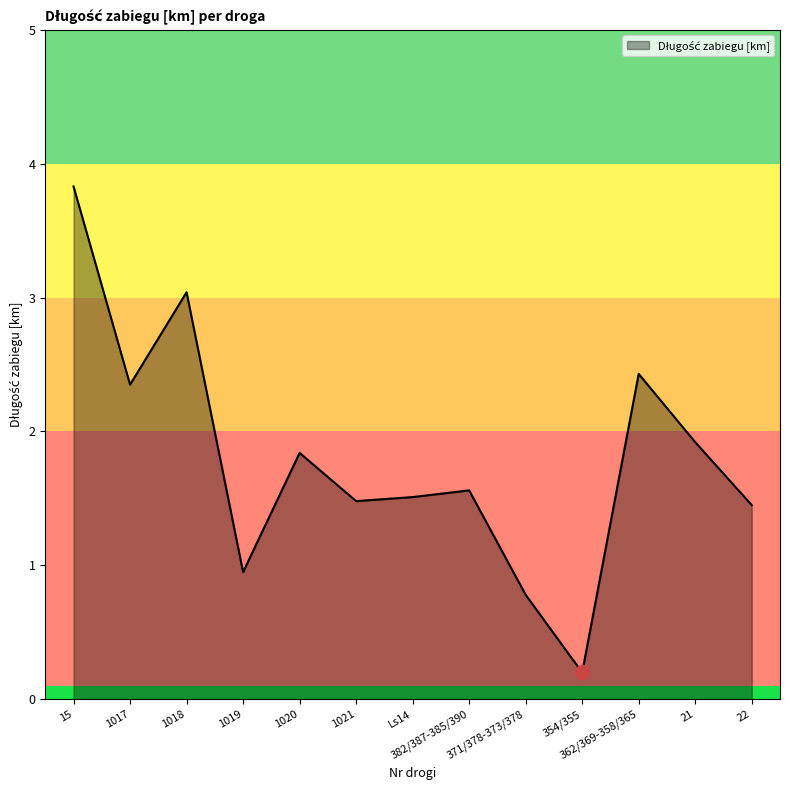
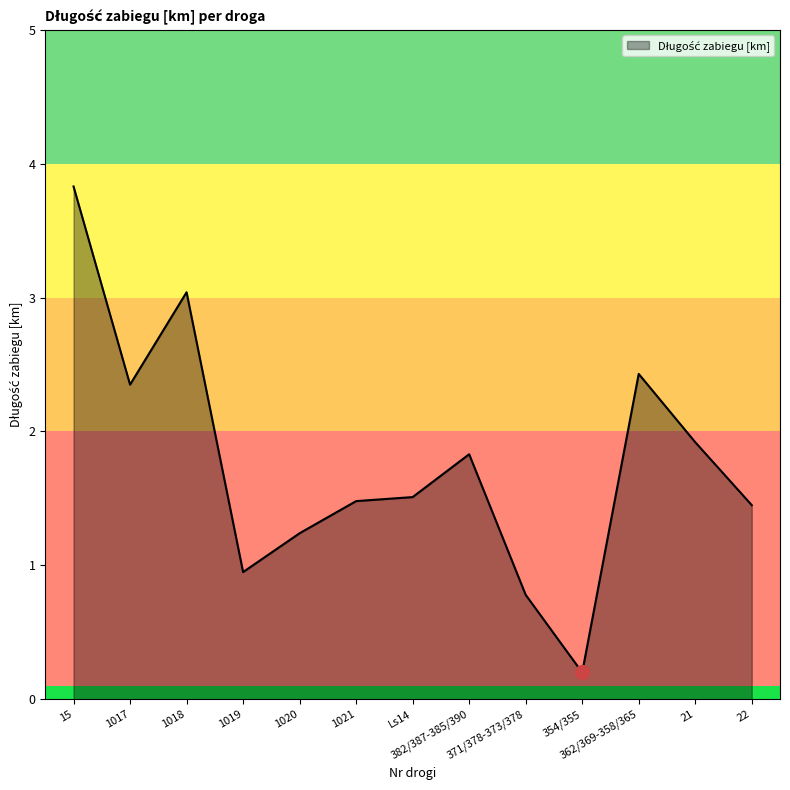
Długość zabiegu [km], 1020: 1.84 -> 1.24
Długość zabiegu [km], 382/387-385/390: 1.56 -> 1.83
